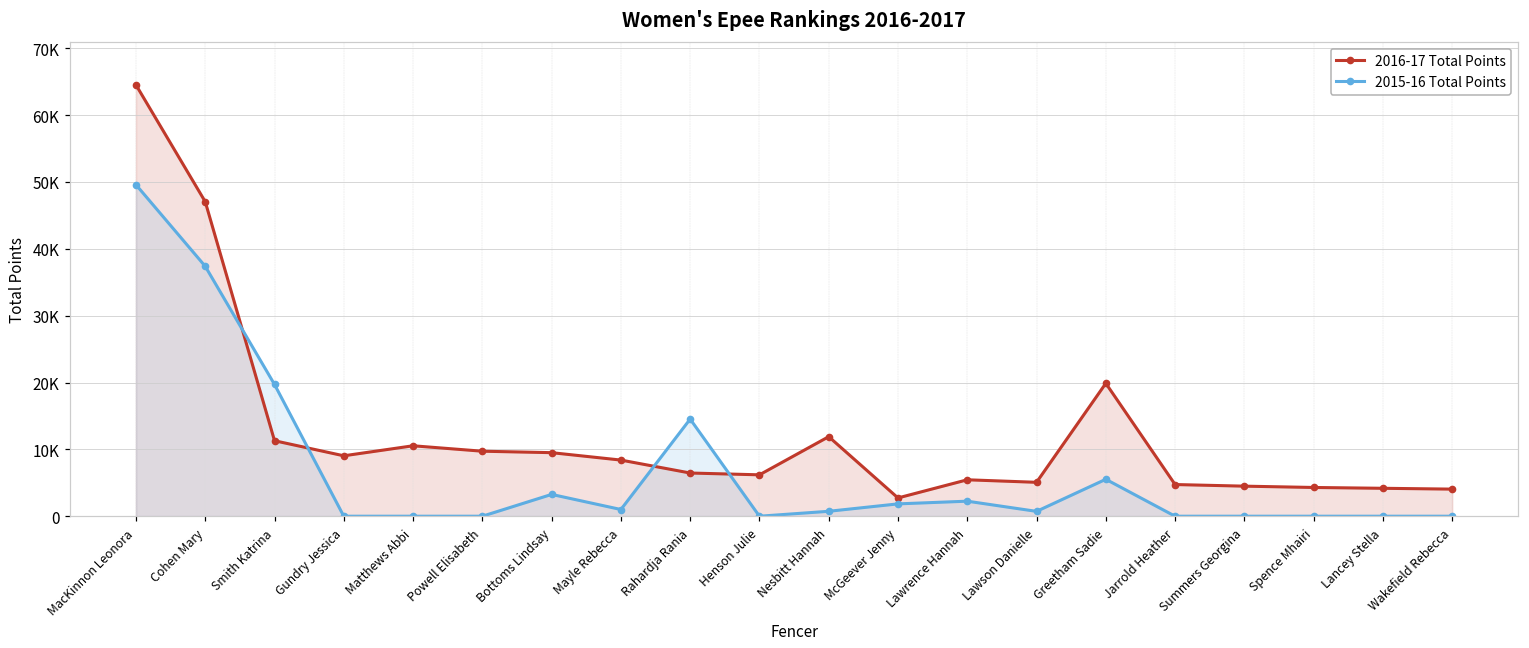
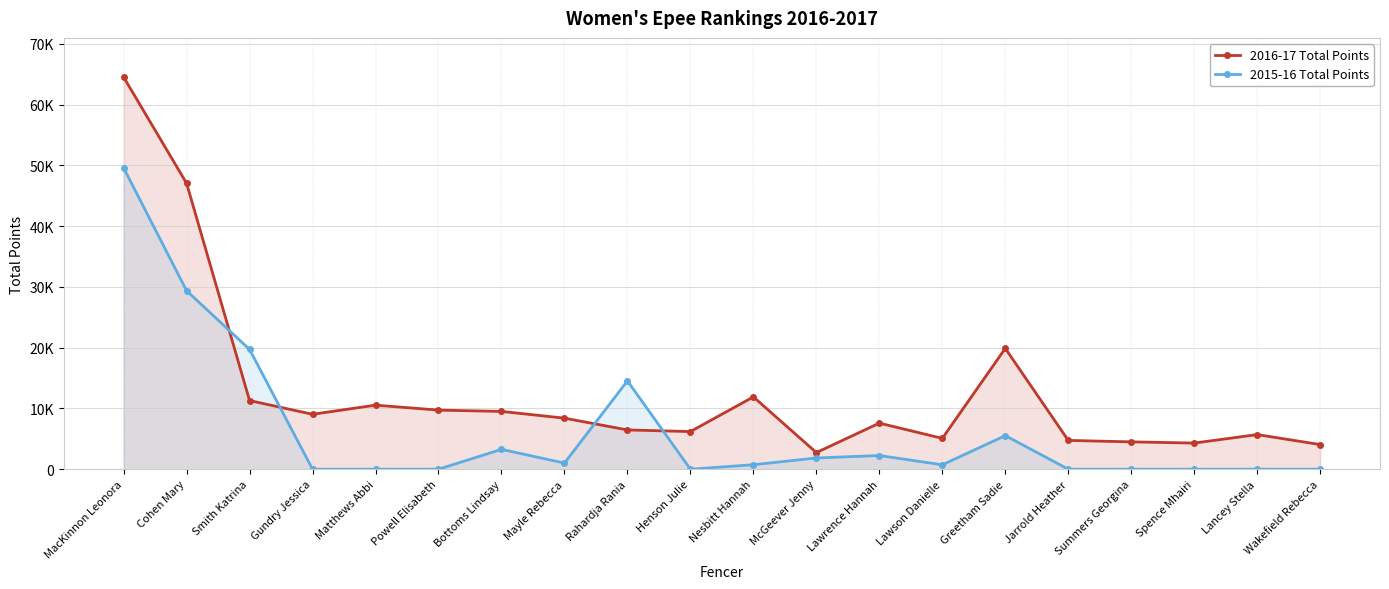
2015-16 Total Points, Cohen Mary: 37000 -> 29000
2016-17 Total Points, Lawrence Hannah: 5000 -> 8000
2016-17 Total Points, Lancey Stella: 4000 -> 6000
